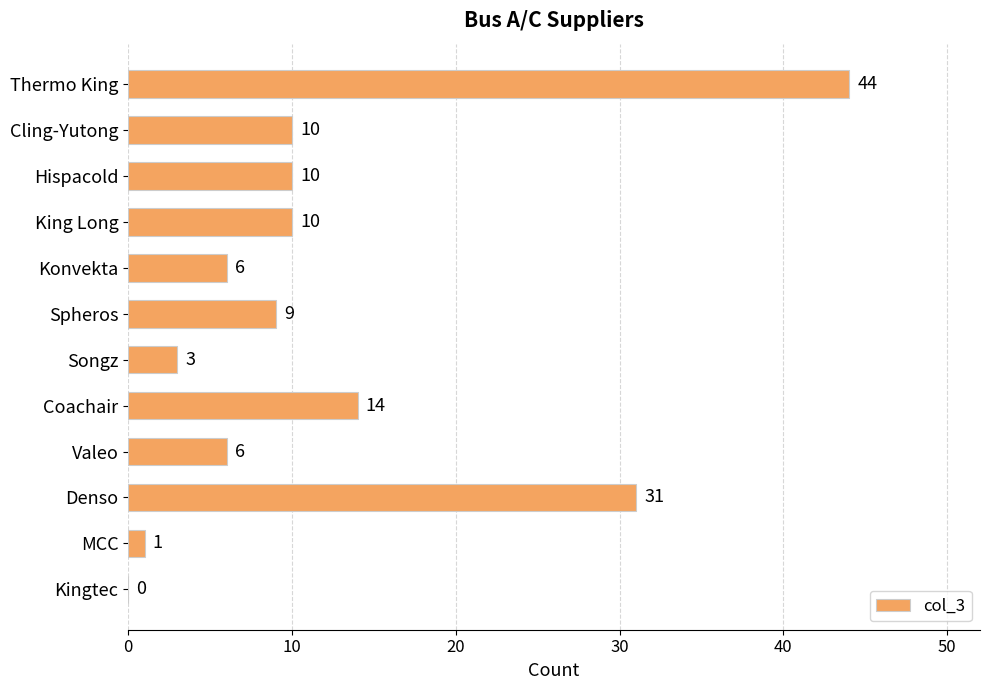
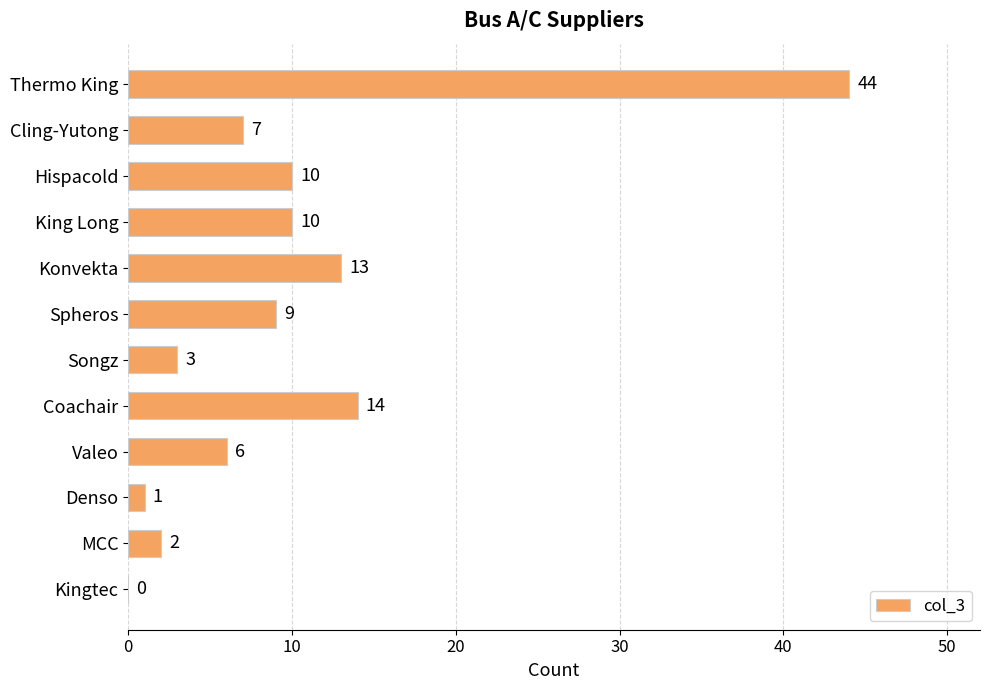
Cling-Yutong: 10 -> 7
Konvekta: 6 -> 13
Denso: 31 -> 1
MCC: 1 -> 2
